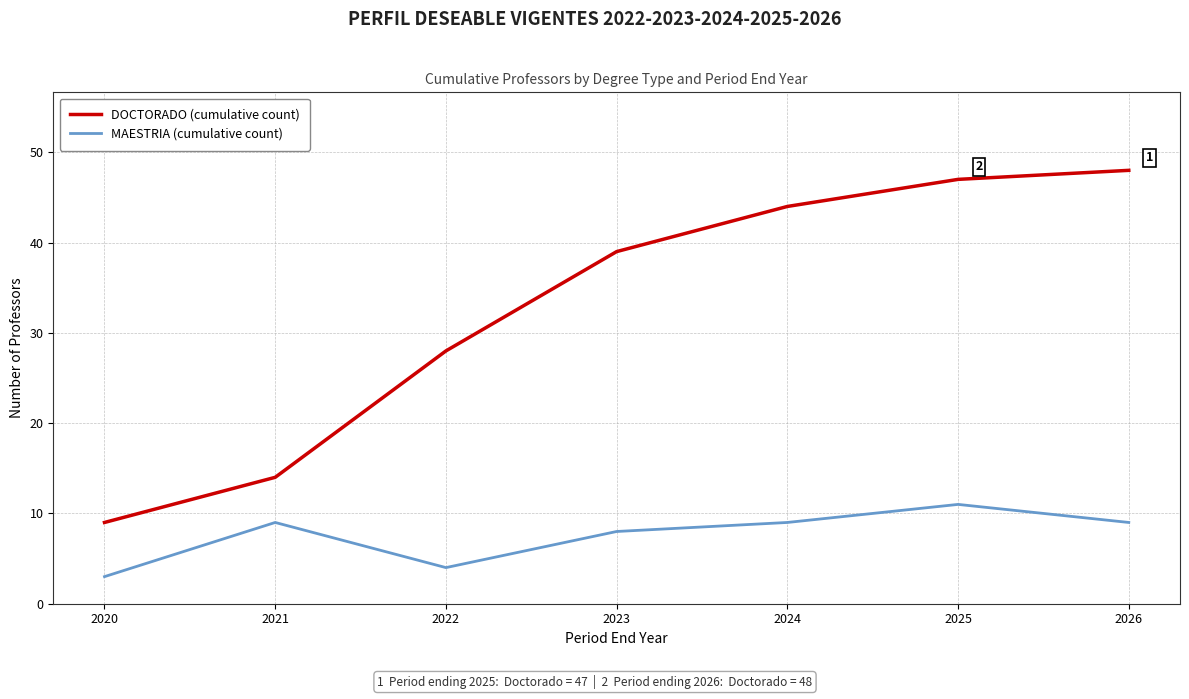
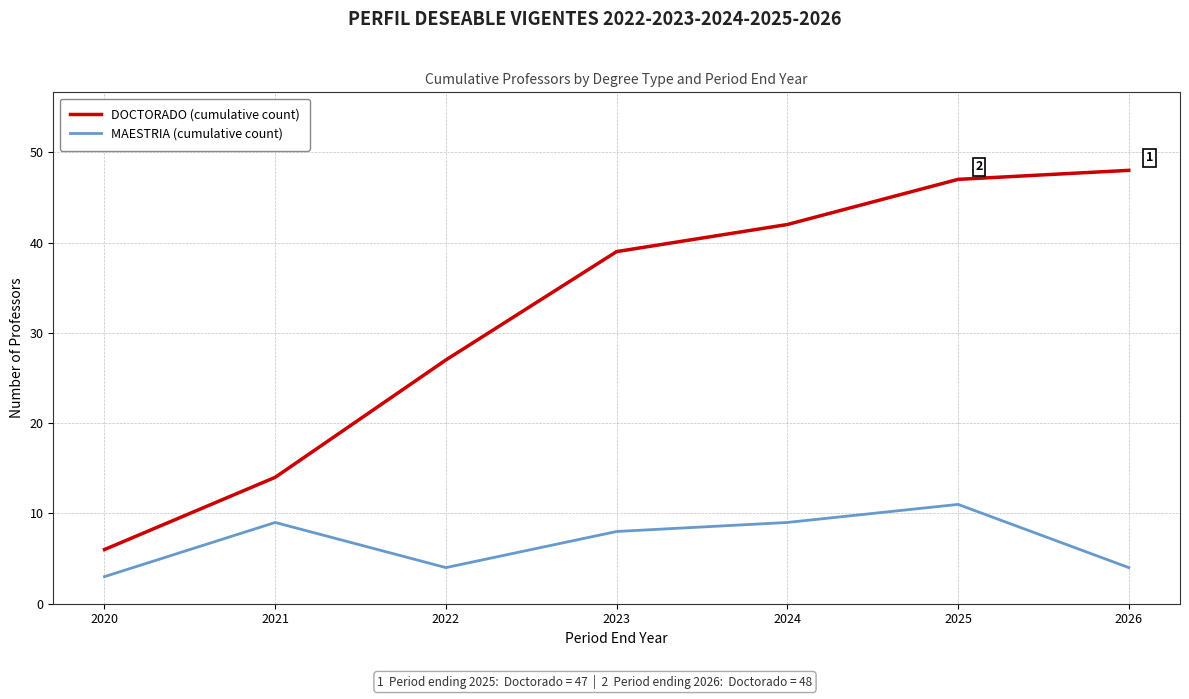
DOCTORADO (cumulative count), 2020: 9 -> 6
DOCTORADO (cumulative count), 2022: 28 -> 27
DOCTORADO (cumulative count), 2024: 44 -> 42
MAESTRIA (cumulative count), 2026: 9 -> 4
